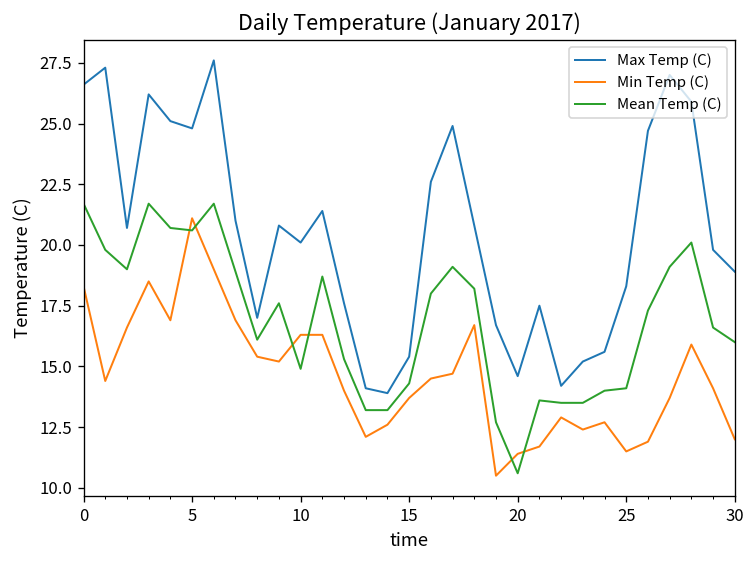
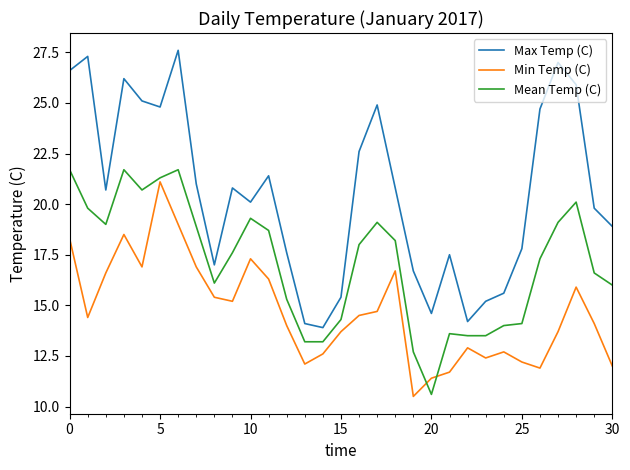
Mean Temp (C), 5: 20.6 -> 21.3
Min Temp (C), 10: 16.3 -> 17.3
Mean Temp (C), 10: 14.9 -> 19.3
Max Temp (C), 25: 18.3 -> 17.8
Min Temp (C), 25: 11.5 -> 12.2
